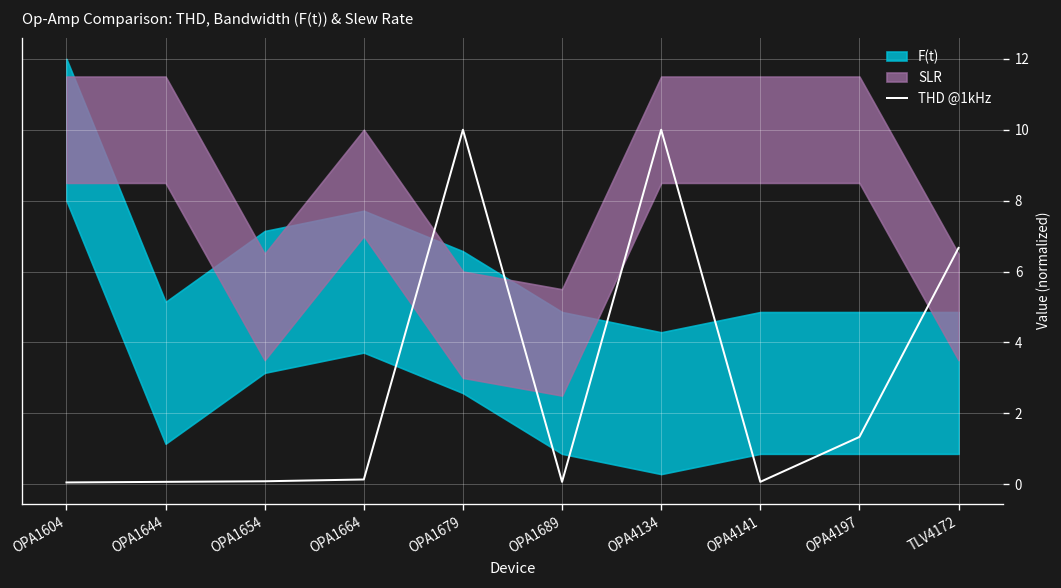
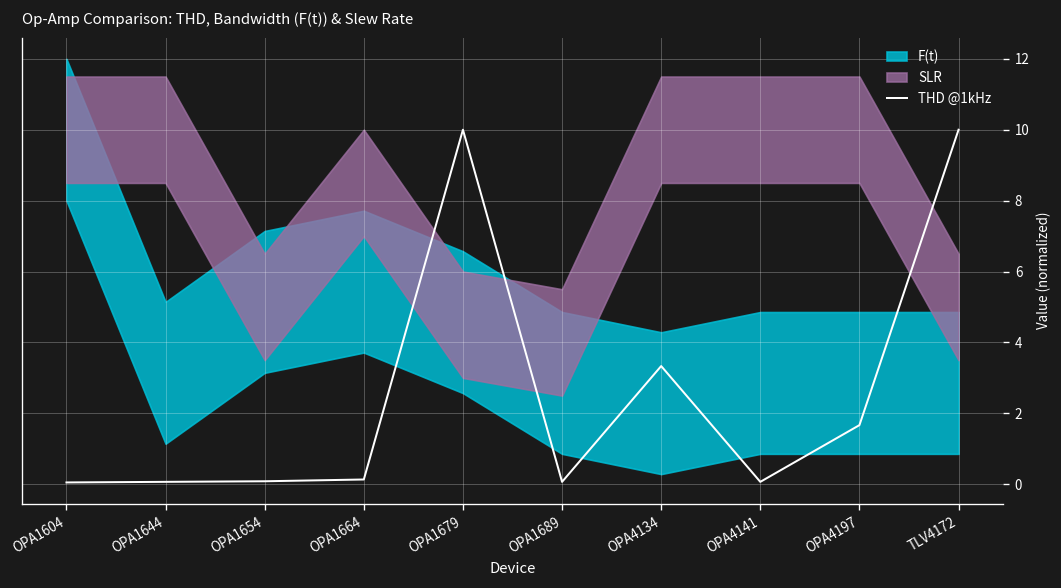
THD @1kHz, OPA4134: 10.0 -> 3.3
THD @1kHz, OPA4197: 1.3 -> 1.7
THD @1kHz, TLV4172: 6.7 -> 10.0
